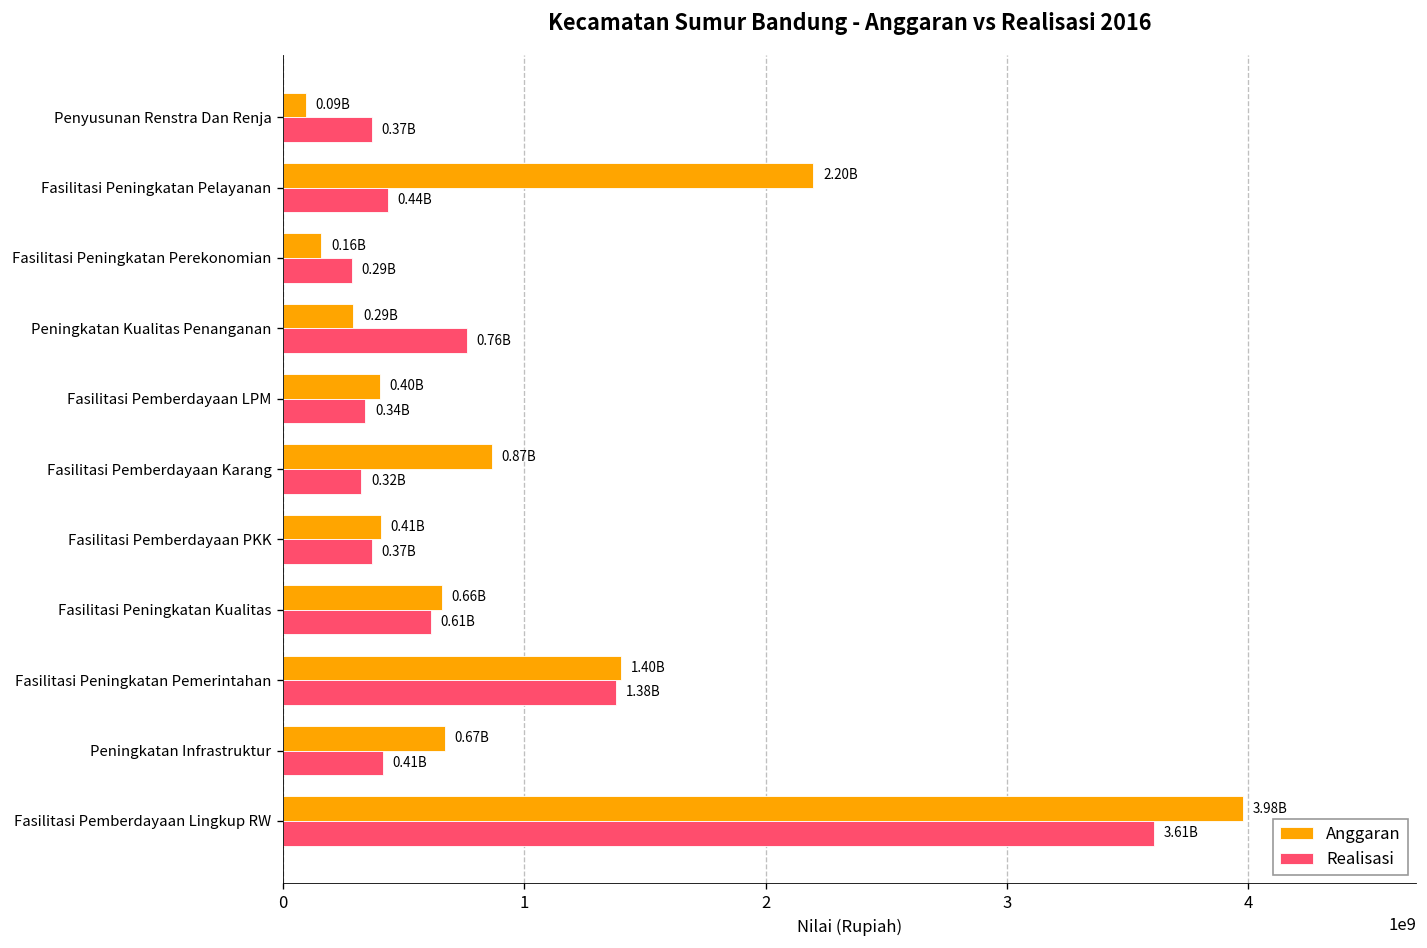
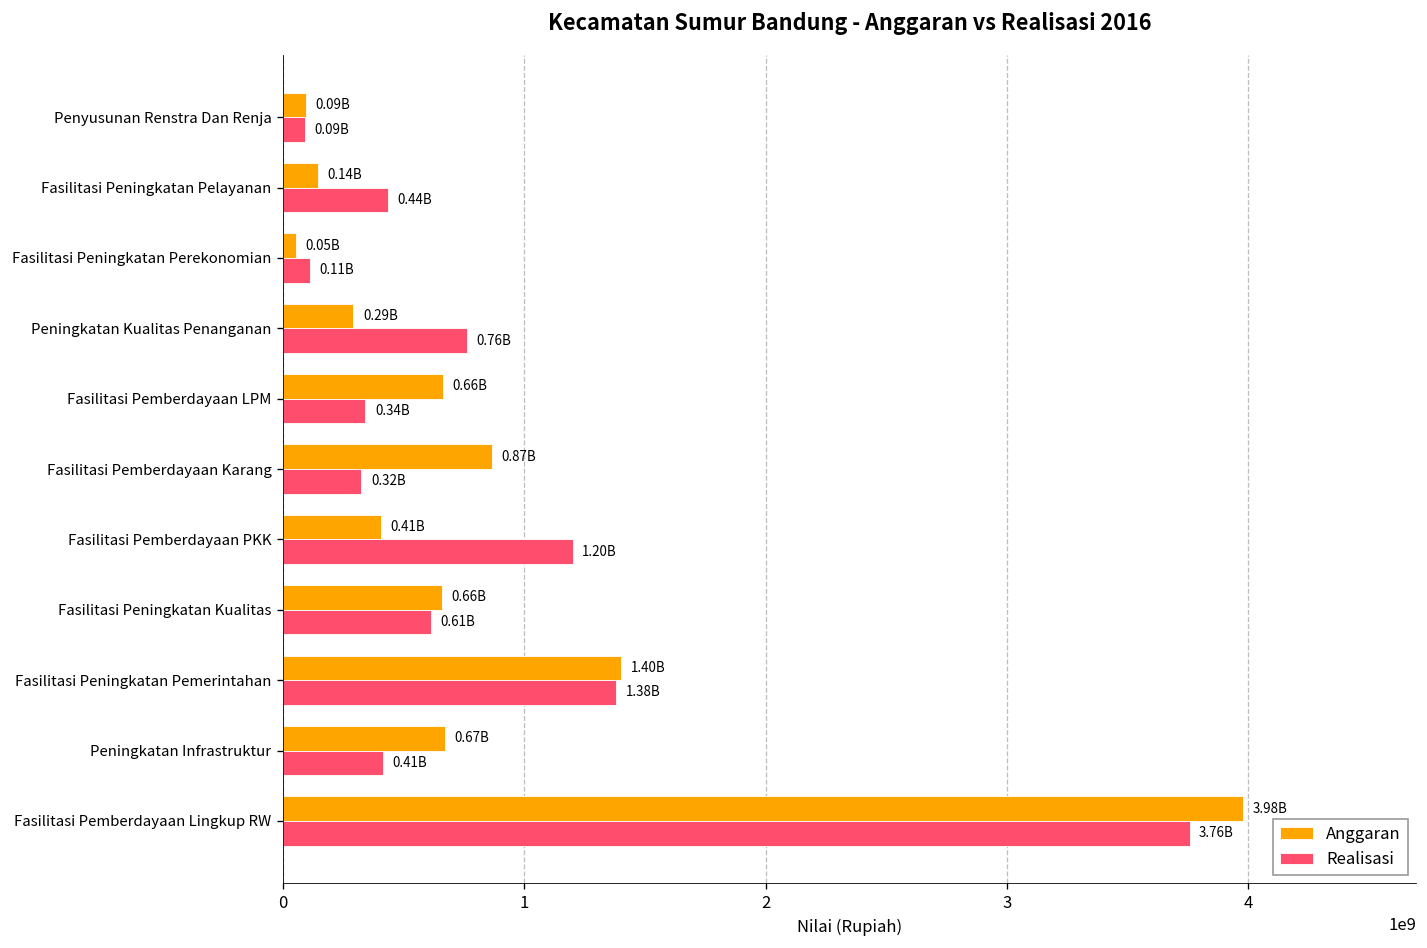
Realisasi, Penyusunan Renstra Dan Renja: 0.37B -> 0.09B
Anggaran, Fasilitasi Peningkatan Pelayanan: 2.20B -> 0.14B
Anggaran, Fasilitasi Peningkatan Perekonomian: 0.16B -> 0.05B
Realisasi, Fasilitasi Peningkatan Perekonomian: 0.29B -> 0.11B
Anggaran, Fasilitasi Pemberdayaan LPM: 0.40B -> 0.66B
Realisasi, Fasilitasi Pemberdayaan PKK: 0.37B -> 1.20B
Realisasi, Fasilitasi Pemberdayaan Lingkup RW: 3.61B -> 3.76B
